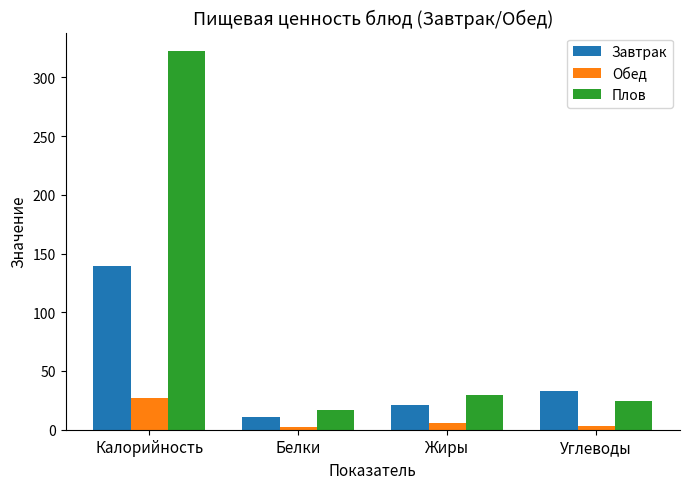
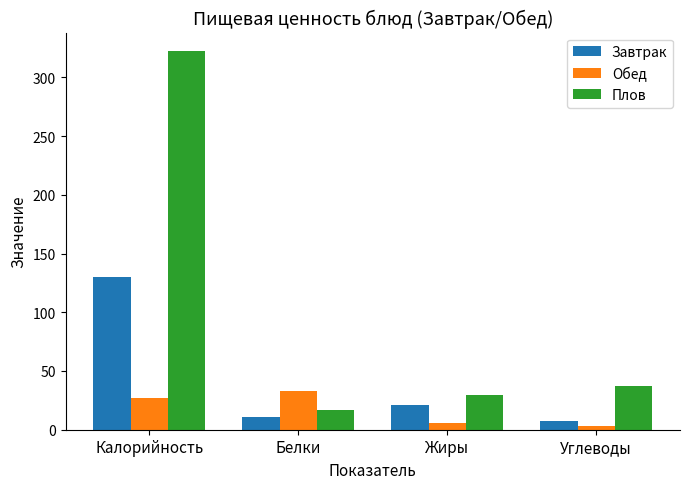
Завтрак, Калорийность: 140 -> 130
Обед, Белки: 2 -> 33
Завтрак, Углеводы: 33 -> 7
Плов, Углеводы: 24 -> 37
